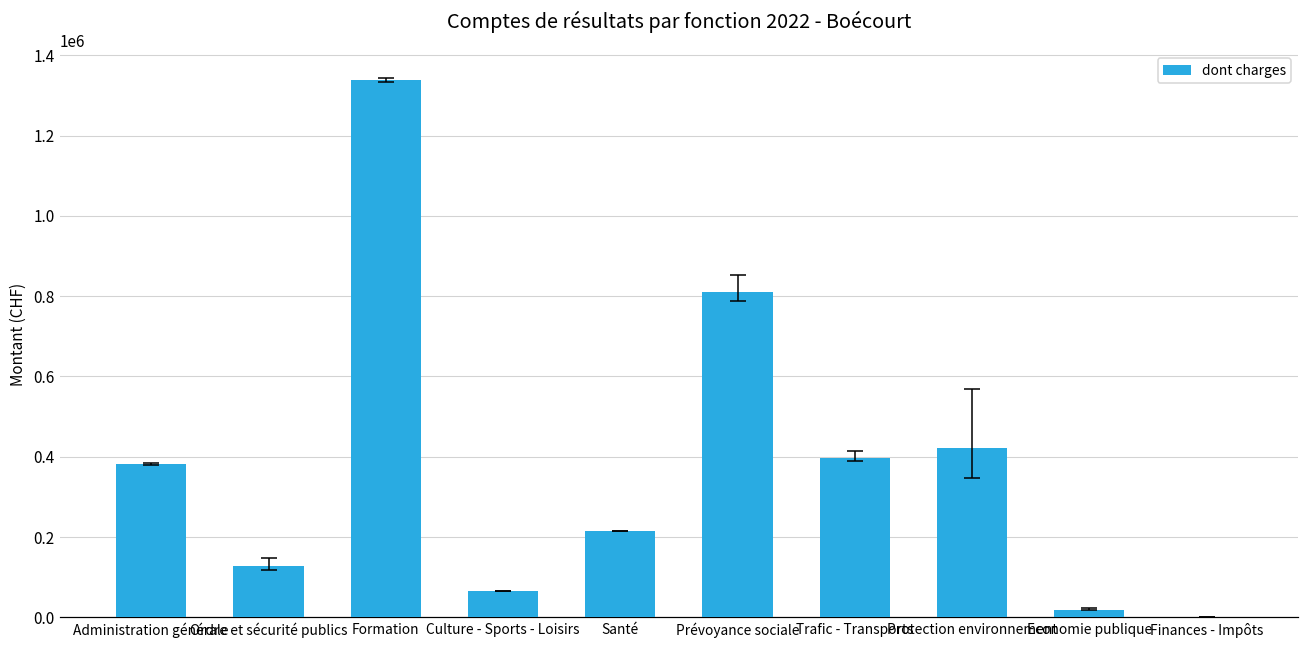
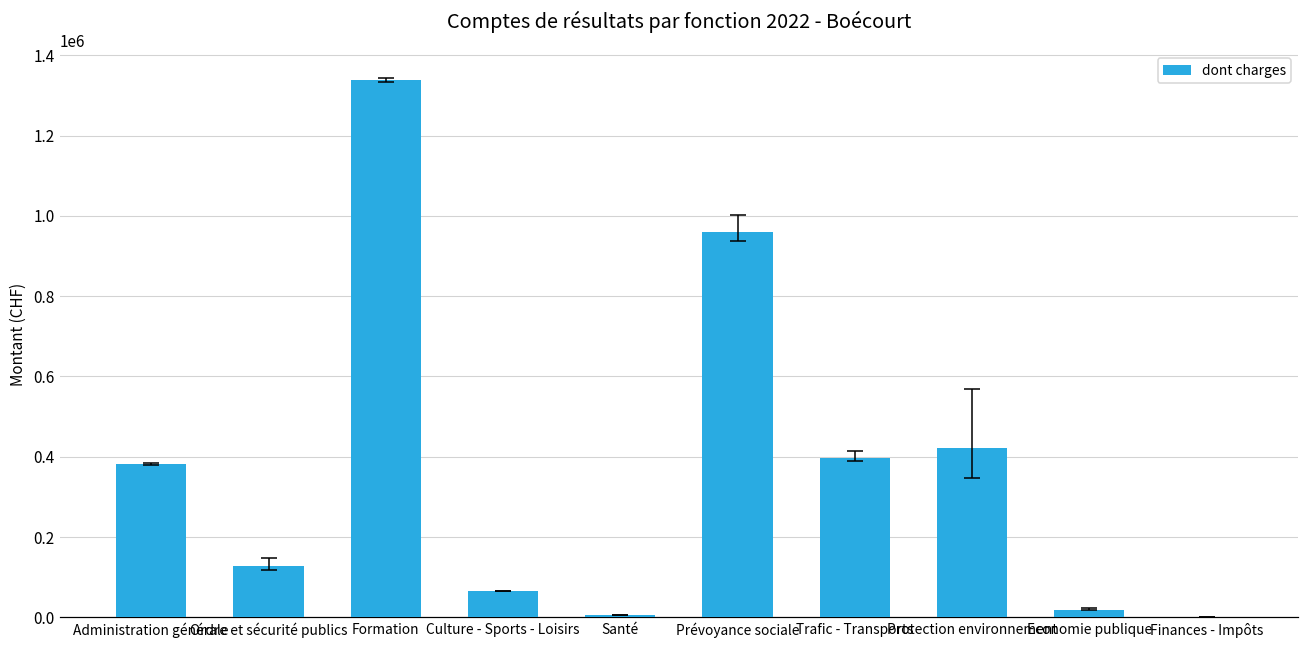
dont charges, Santé: 220000 -> 10000
dont charges, Prévoyance sociale: 810000 -> 960000
